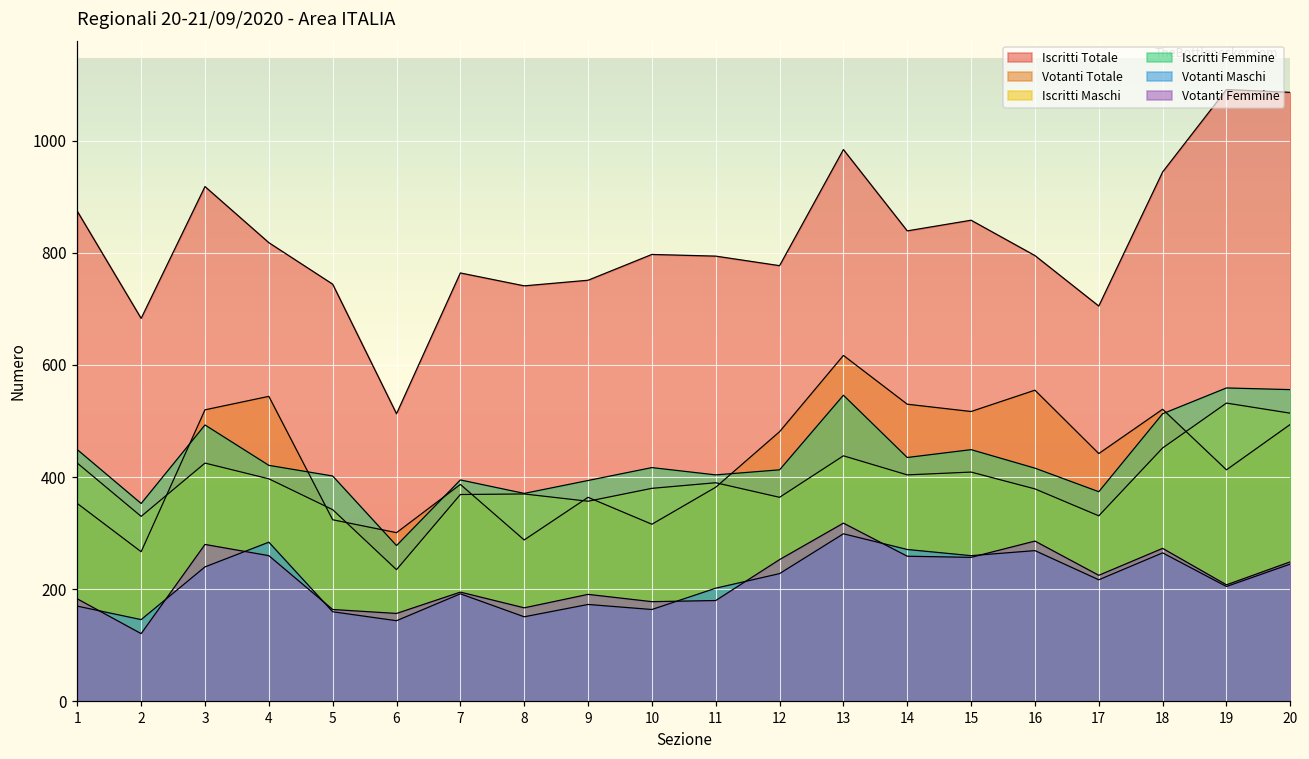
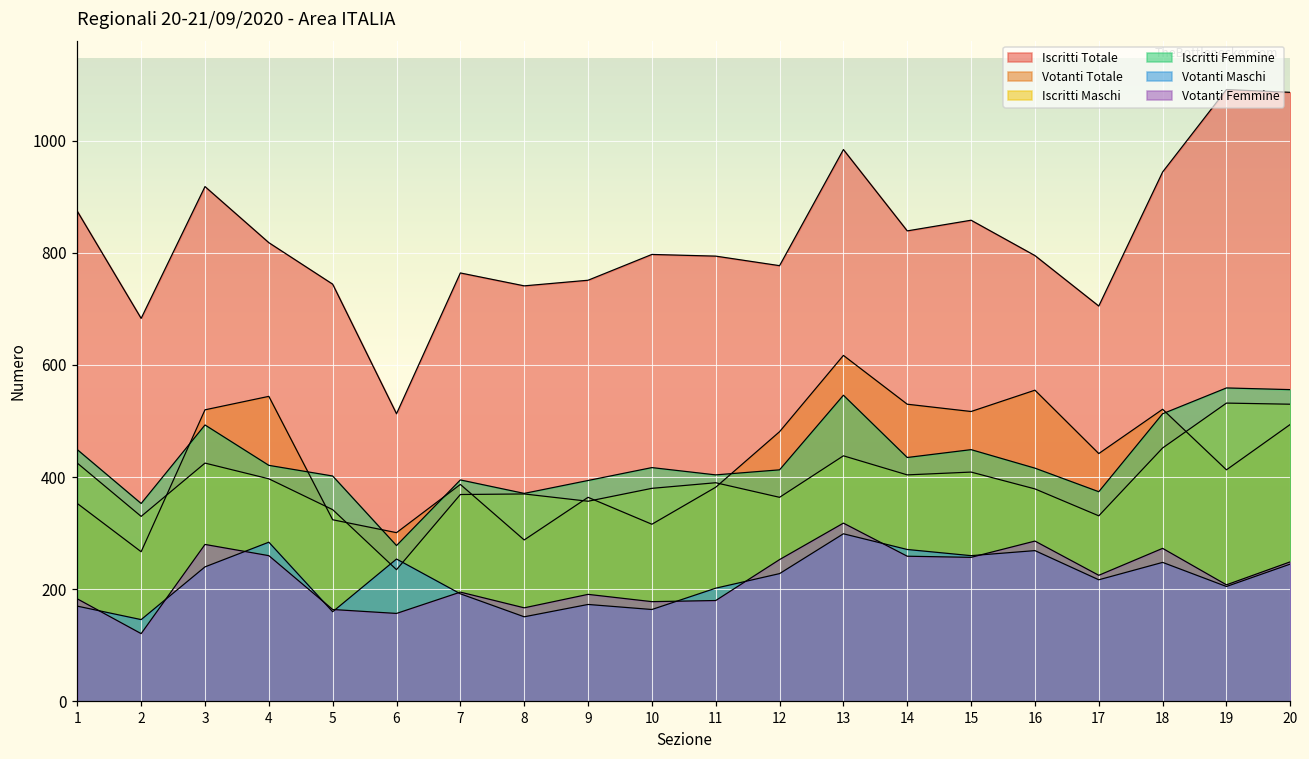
Votanti Maschi, 6: 140 -> 250
Votanti Maschi, 18: 270 -> 250
Iscritti Maschi, 20: 510 -> 530
